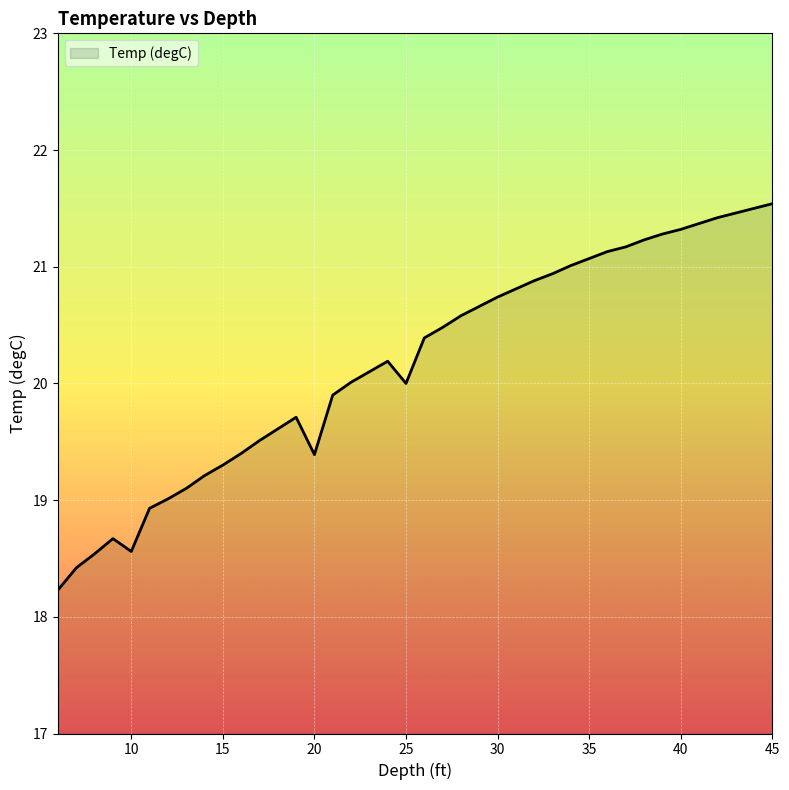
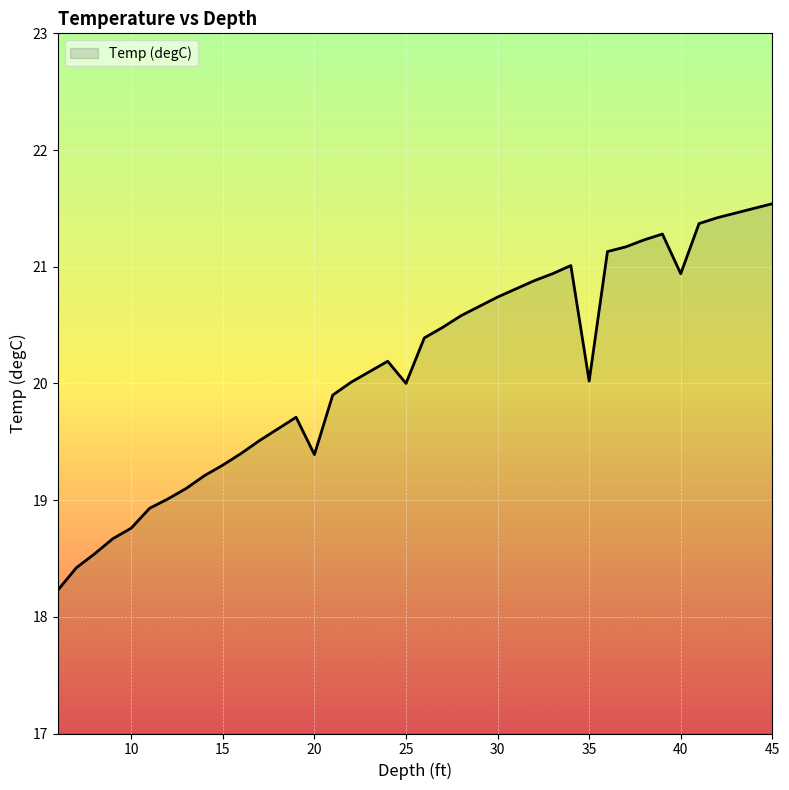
10: 18.56 -> 18.76
35: 21.07 -> 20.02
40: 21.32 -> 20.94
